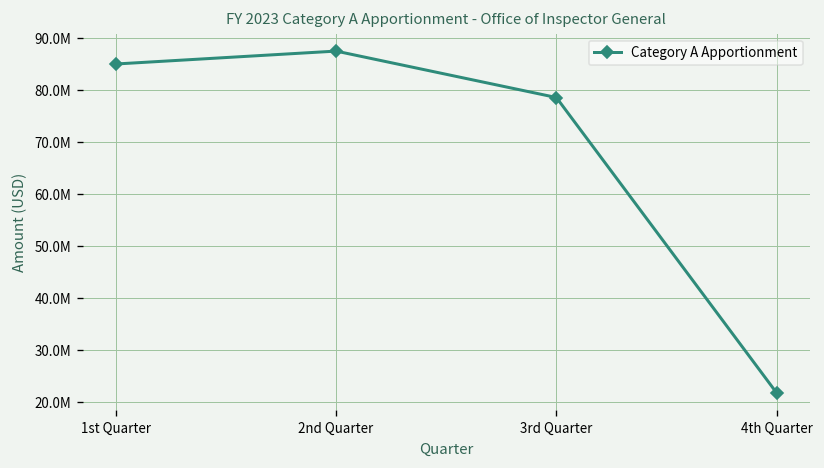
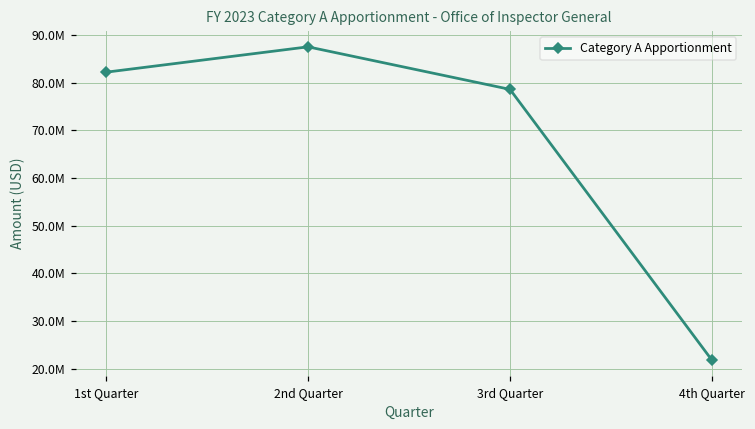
1st Quarter: 85000000 -> 82000000
